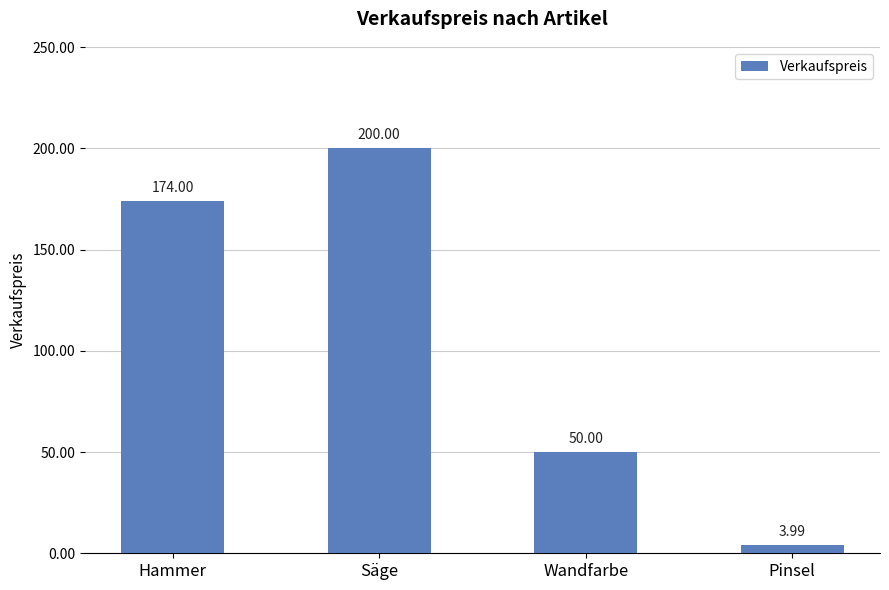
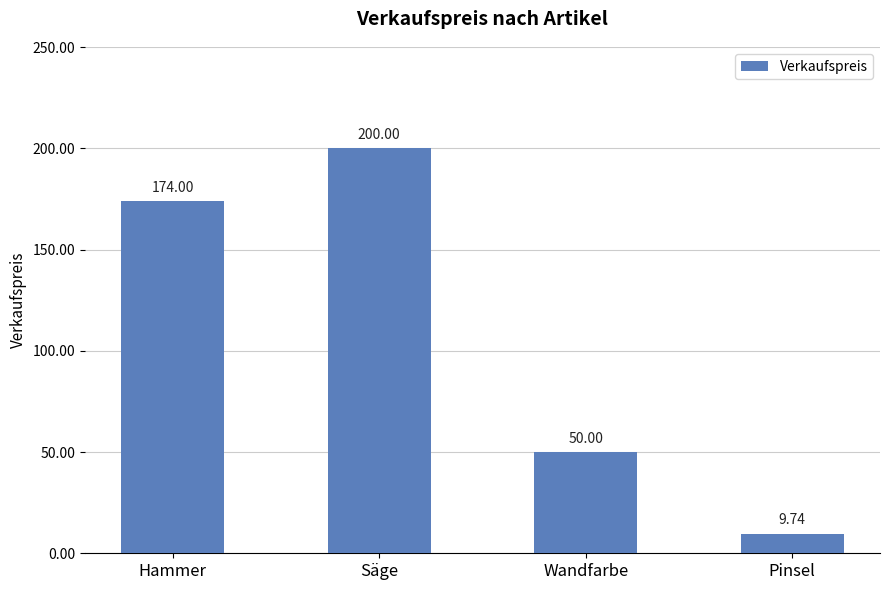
Pinsel: 3.99 -> 9.74
